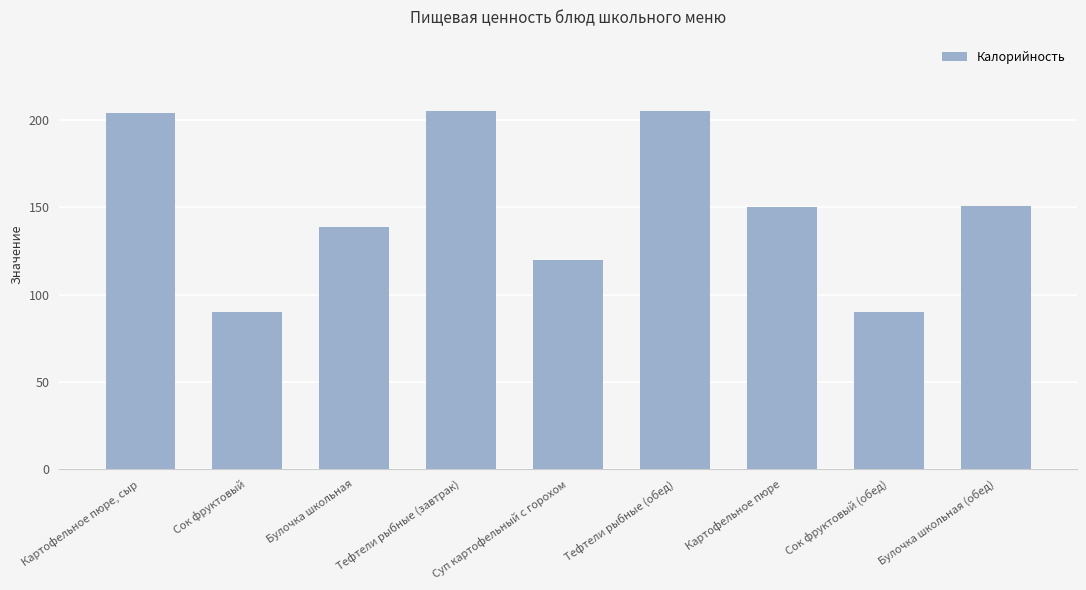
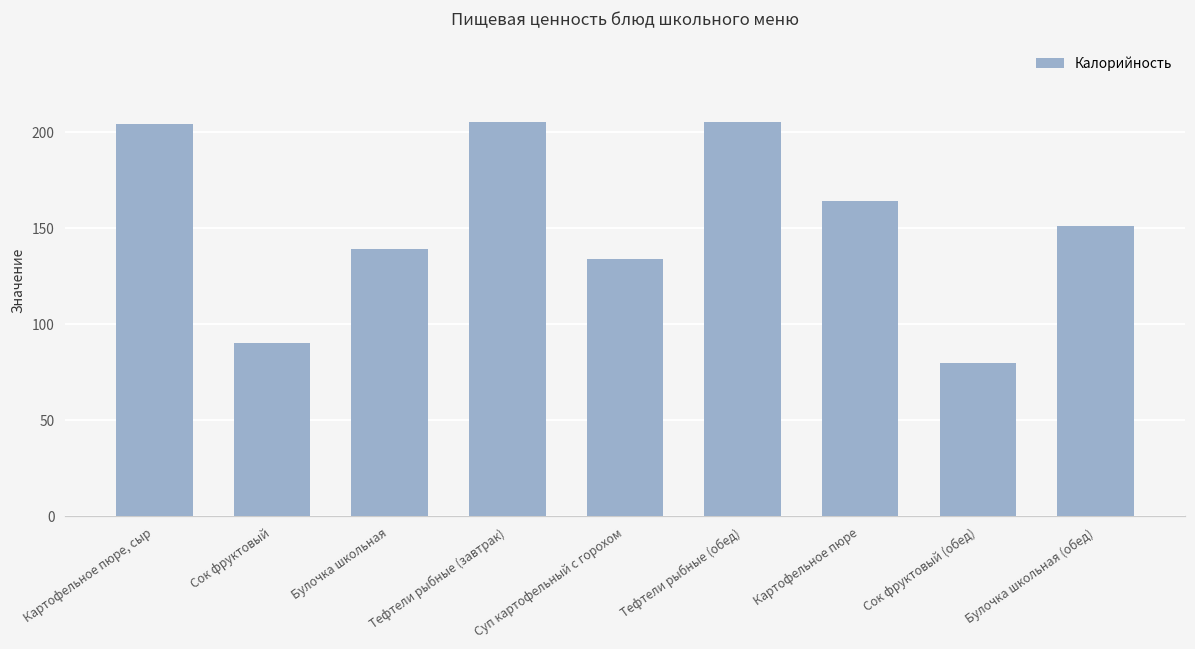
Суп картофельный с горохом: 120 -> 134
Картофельное пюре: 150 -> 164
Сок фруктовый (обед): 90 -> 80
